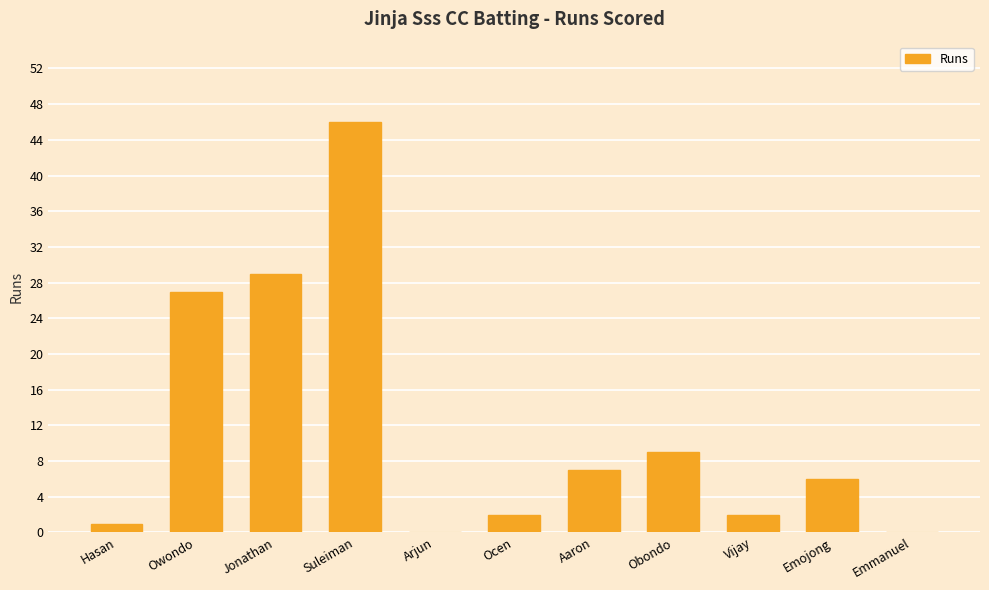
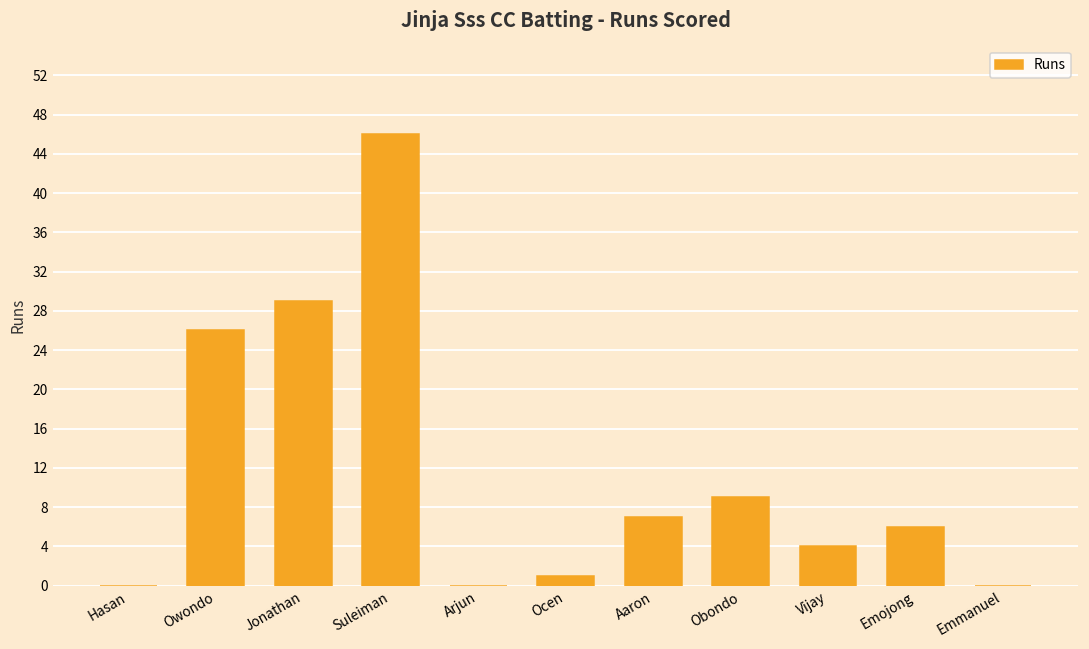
Hasan: 1 -> 0
Owondo: 27 -> 26
Ocen: 2 -> 1
Vijay: 2 -> 4
